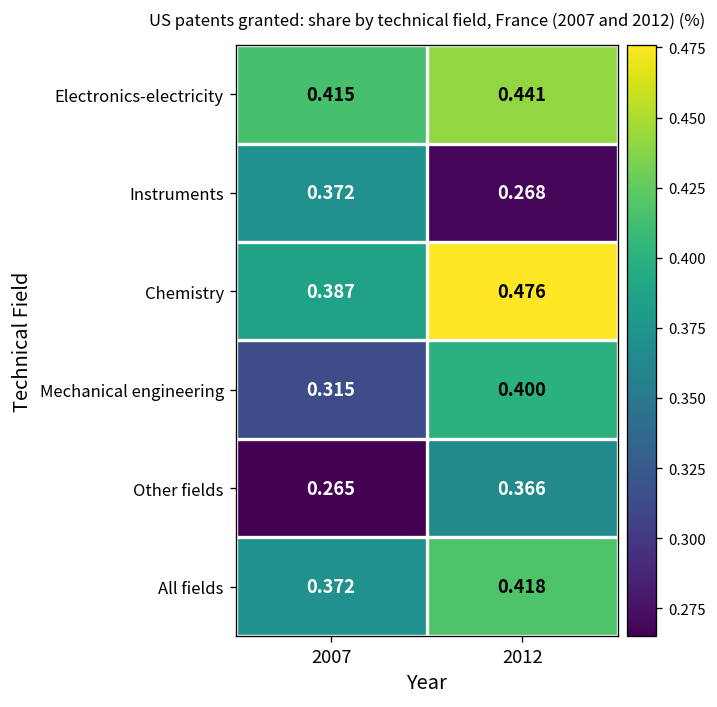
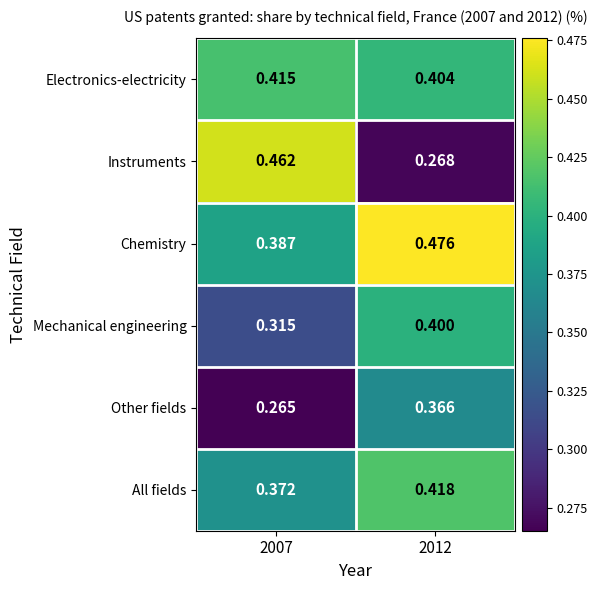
Electronics-electricity, 2012: 0.441 -> 0.404
Instruments, 2007: 0.372 -> 0.462
